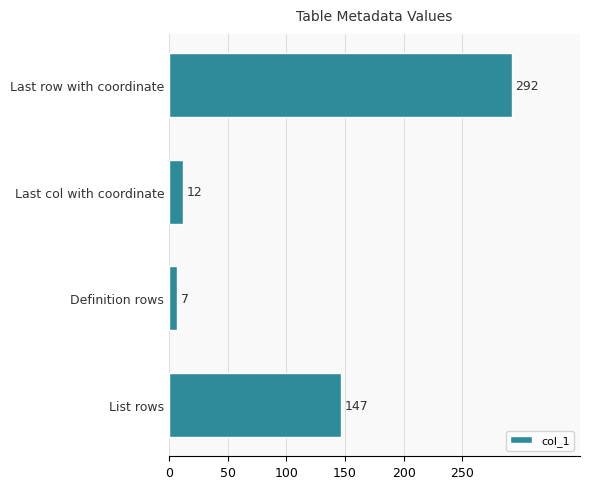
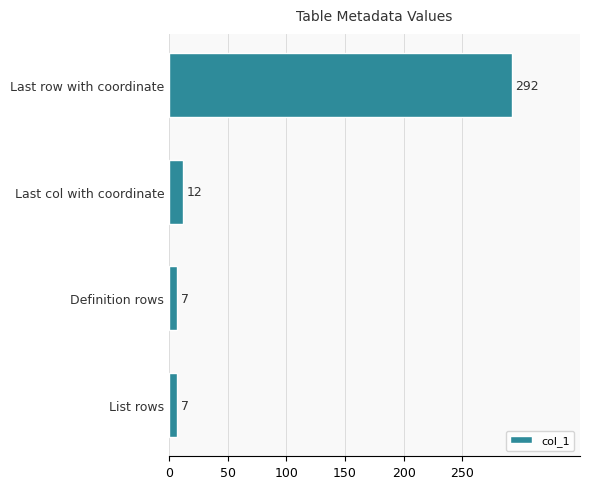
List rows: 147 -> 7
